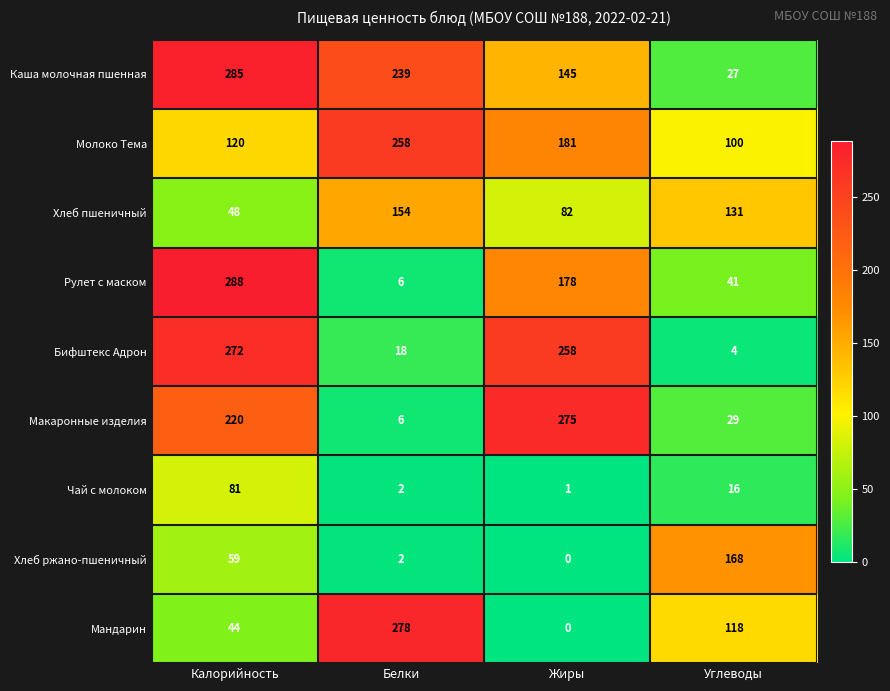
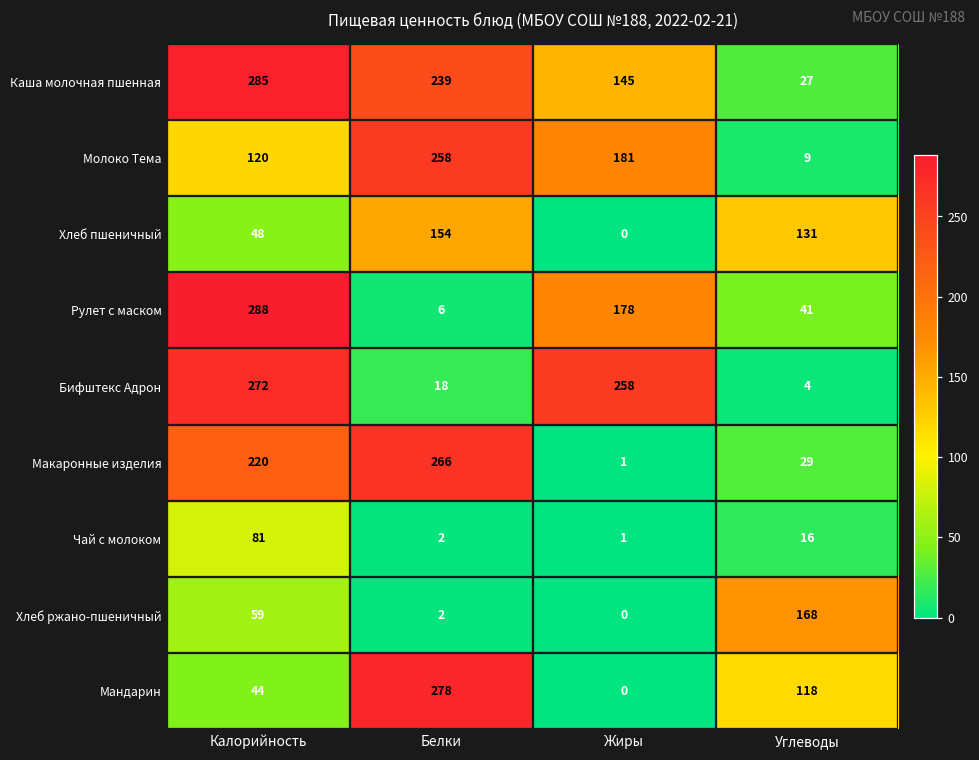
Молоко Тема, Углеводы: 100 -> 9
Хлеб пшеничный, Жиры: 82 -> 0
Макаронные изделия, Белки: 6 -> 266
Макаронные изделия, Жиры: 275 -> 1
